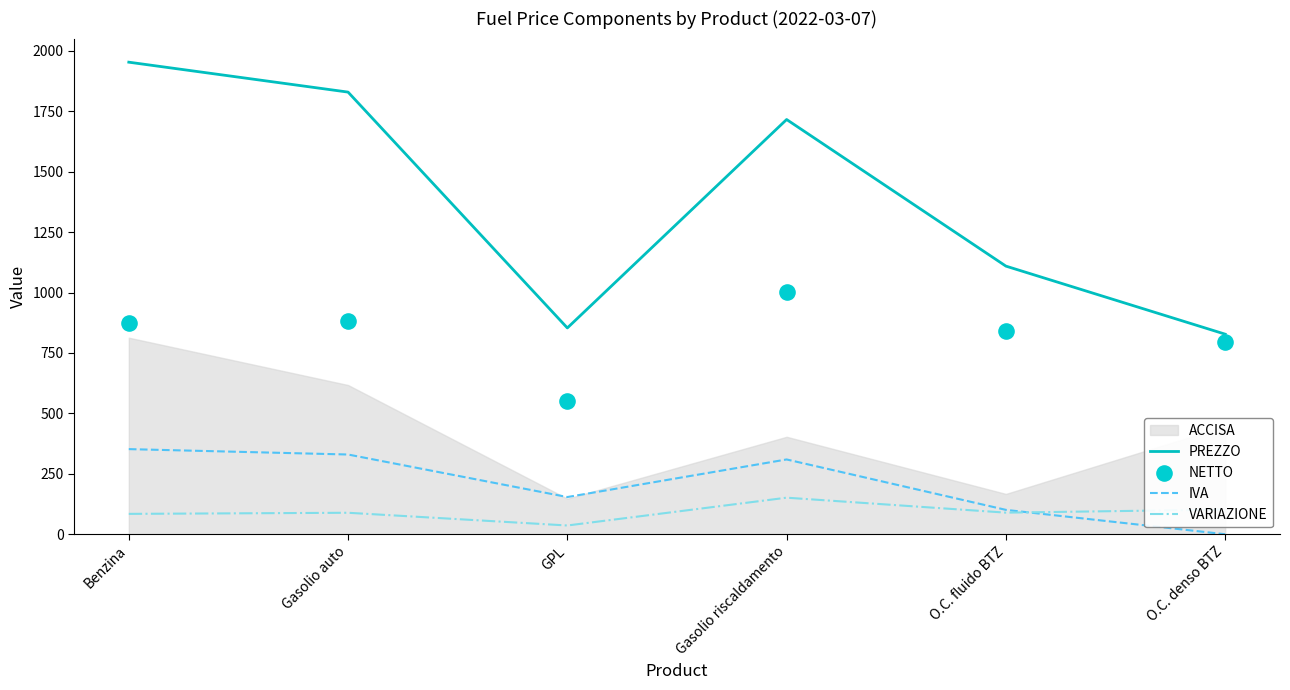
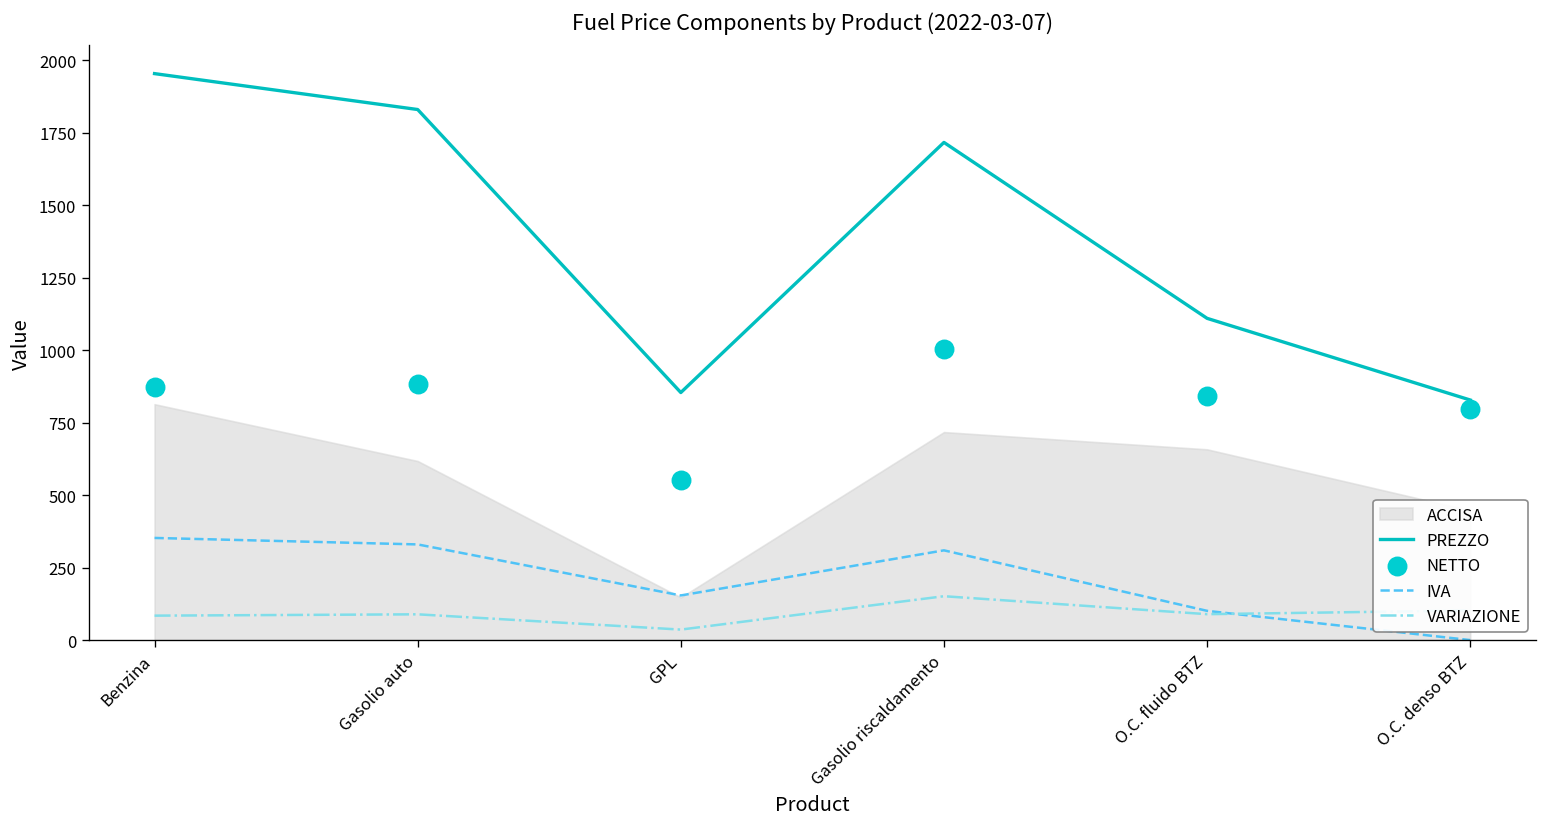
ACCISA, Gasolio riscaldamento: 400 -> 720
ACCISA, O.C. fluido BTZ: 170 -> 660
